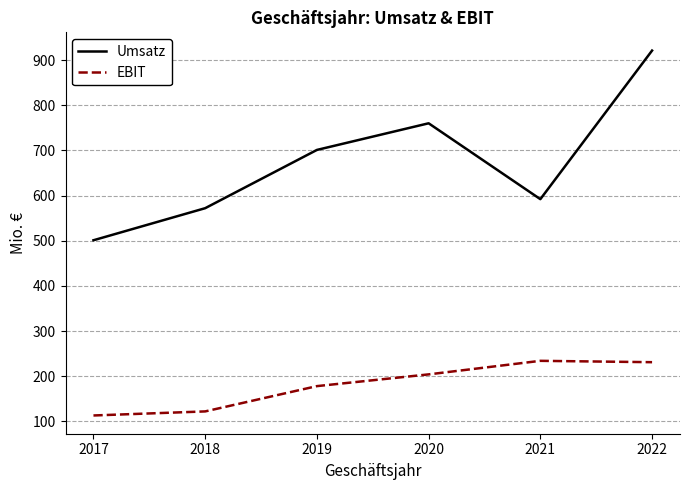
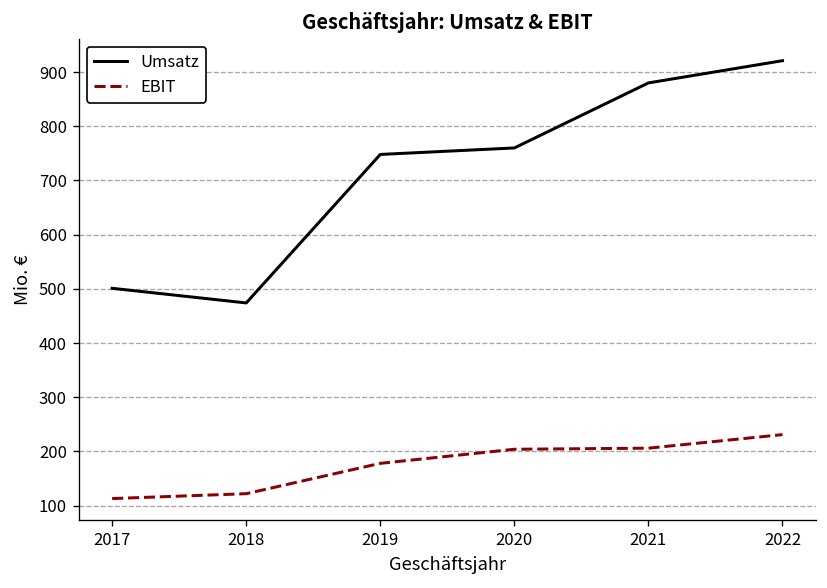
Umsatz, 2018: 570 -> 470
Umsatz, 2019: 700 -> 750
Umsatz, 2021: 590 -> 880
EBIT, 2021: 230 -> 210
